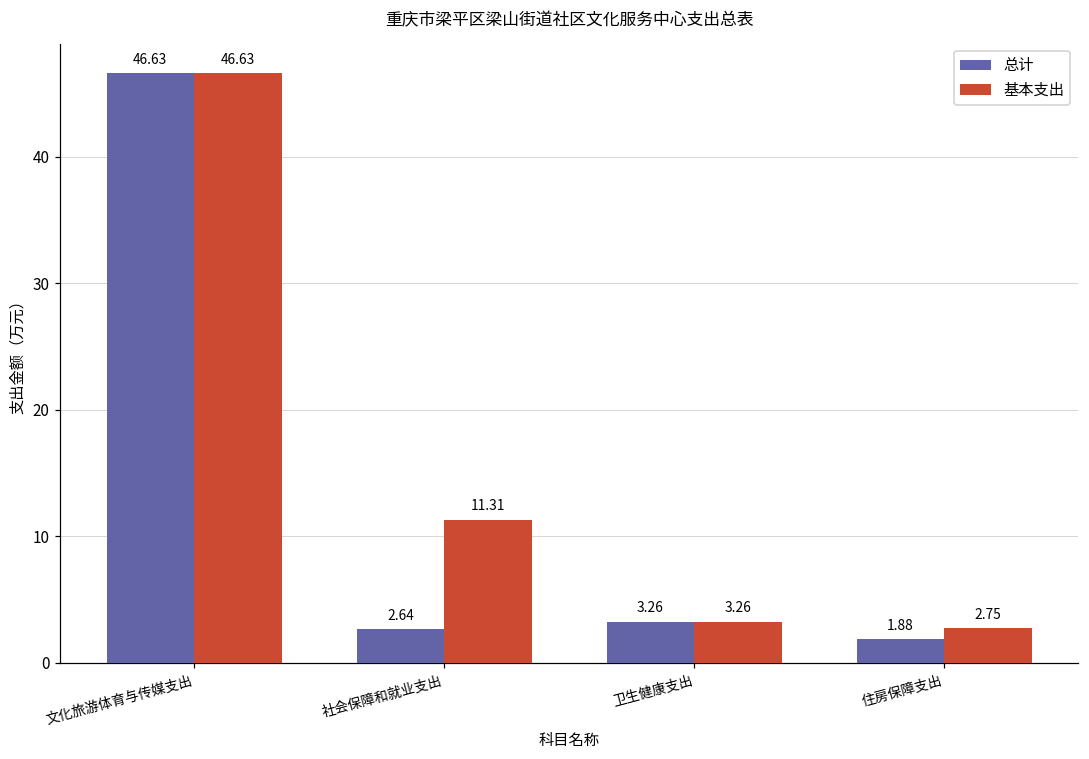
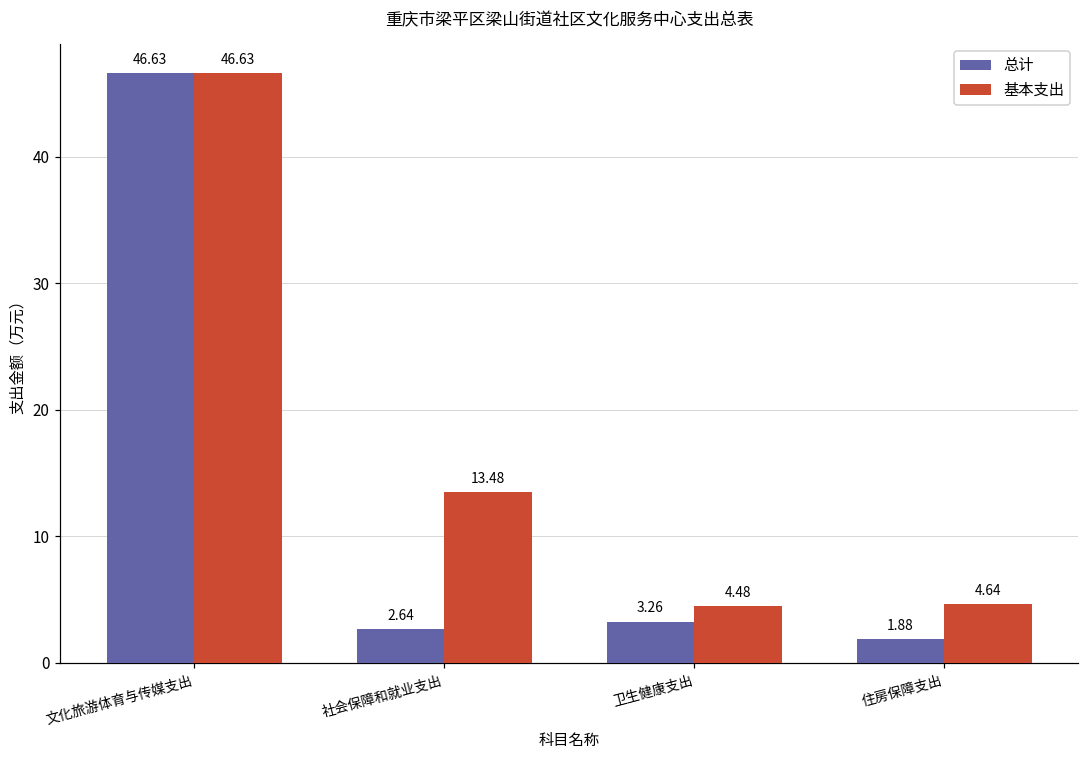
基本支出, 社会保障和就业支出: 11.31 -> 13.48
基本支出, 卫生健康支出: 3.26 -> 4.48
基本支出, 住房保障支出: 2.75 -> 4.64
